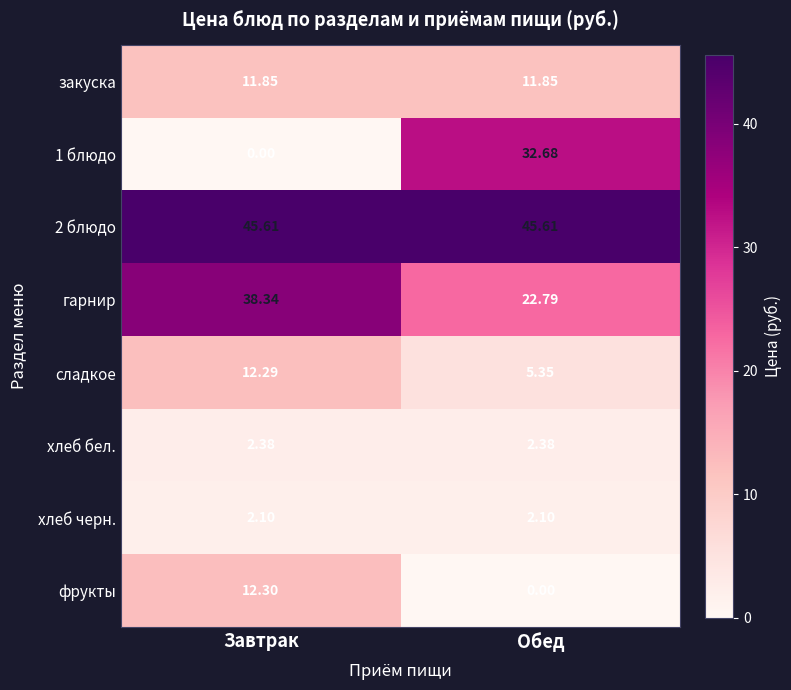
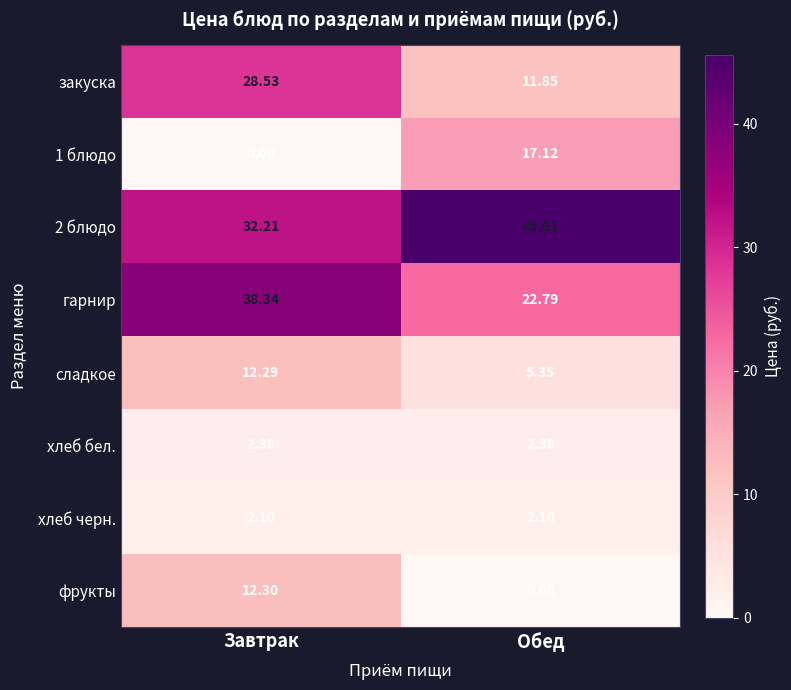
закуска, Завтрак: 11.85 -> 28.53
1 блюдо, Обед: 32.68 -> 17.12
2 блюдо, Завтрак: 45.61 -> 32.21
